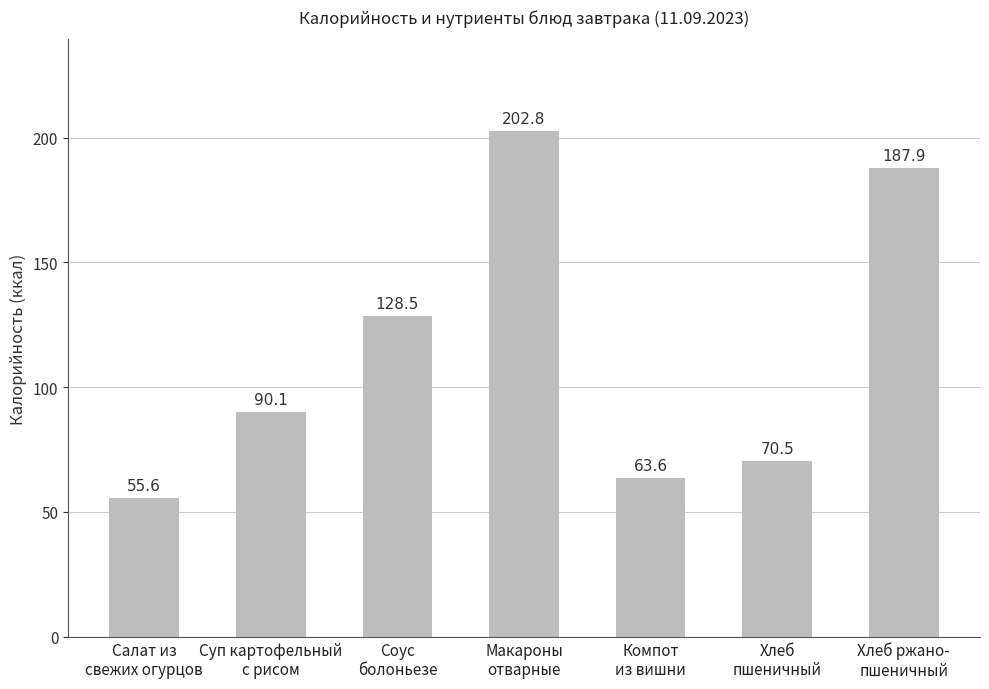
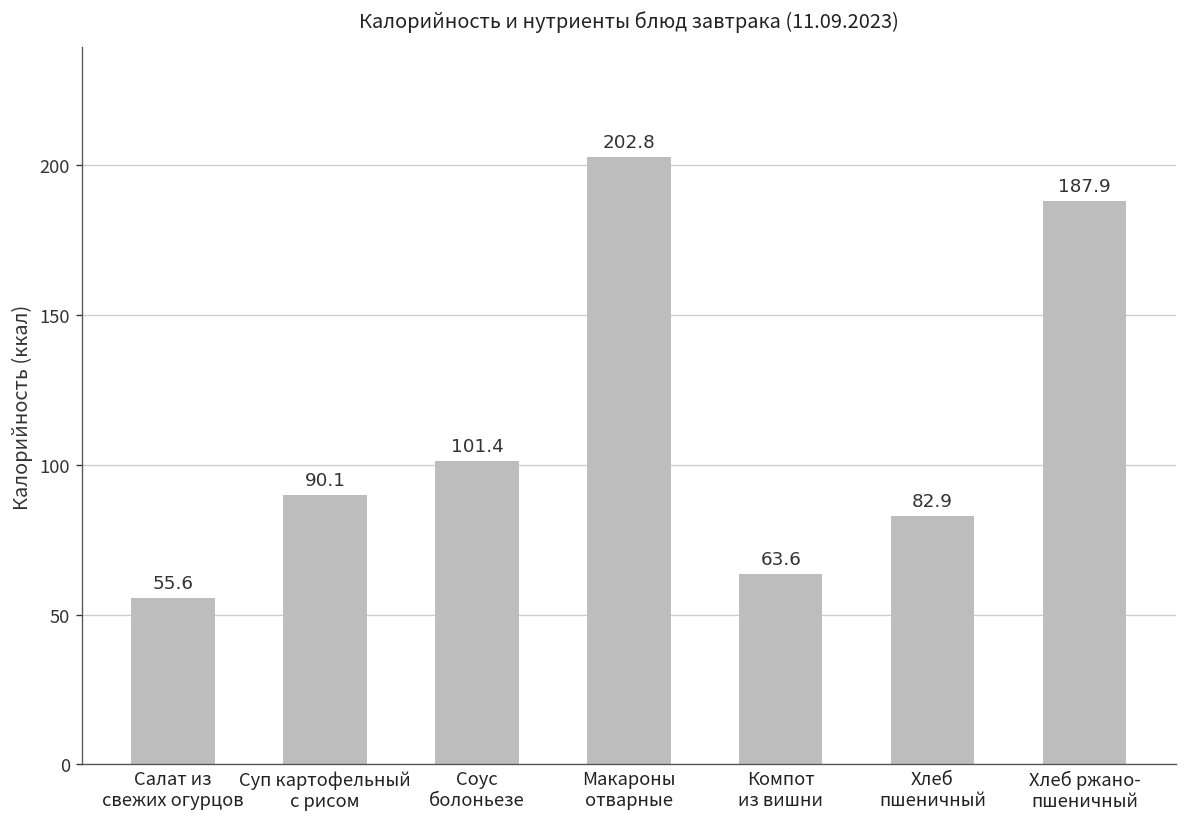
Соус болоньезе: 128.5 -> 101.4
Хлеб пшеничный: 70.5 -> 82.9
